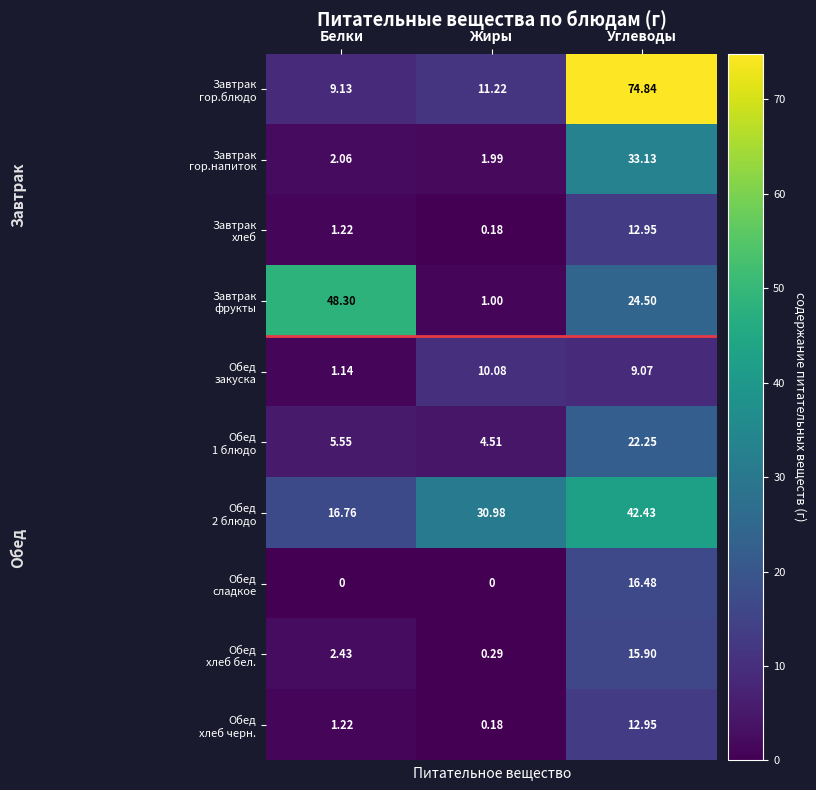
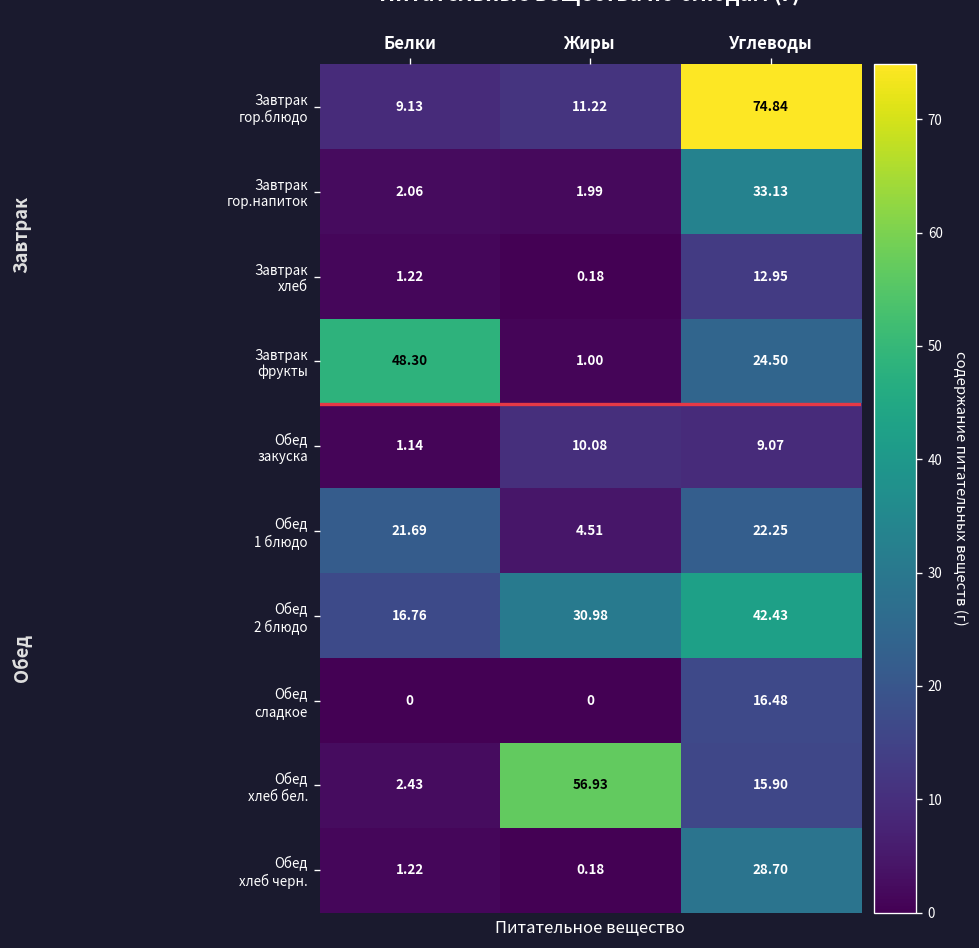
Обед 1 блюдо, Белки: 5.55 -> 21.69
Обед хлеб бел., Жиры: 0.29 -> 56.93
Обед хлеб черн., Углеводы: 12.95 -> 28.70
